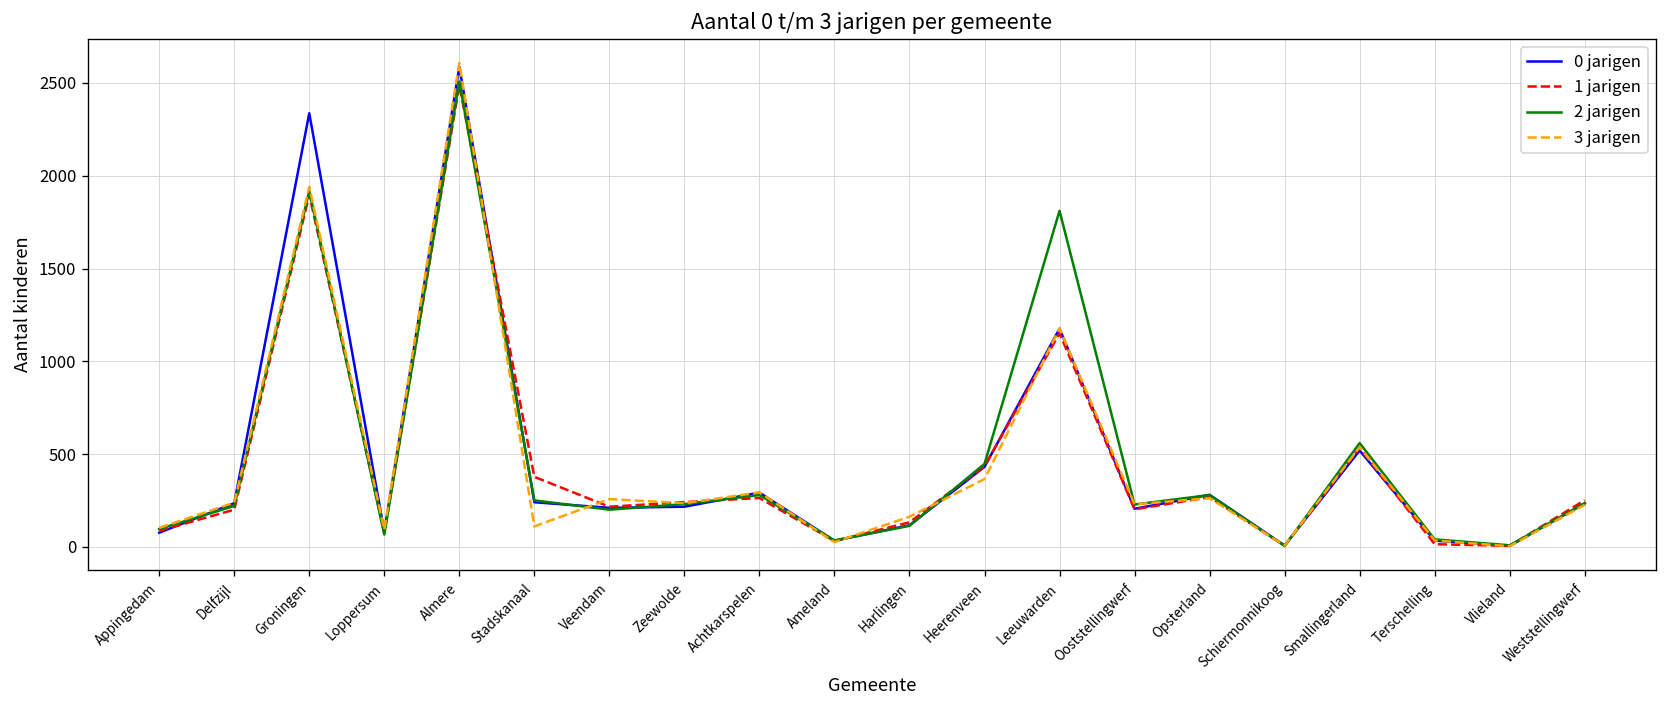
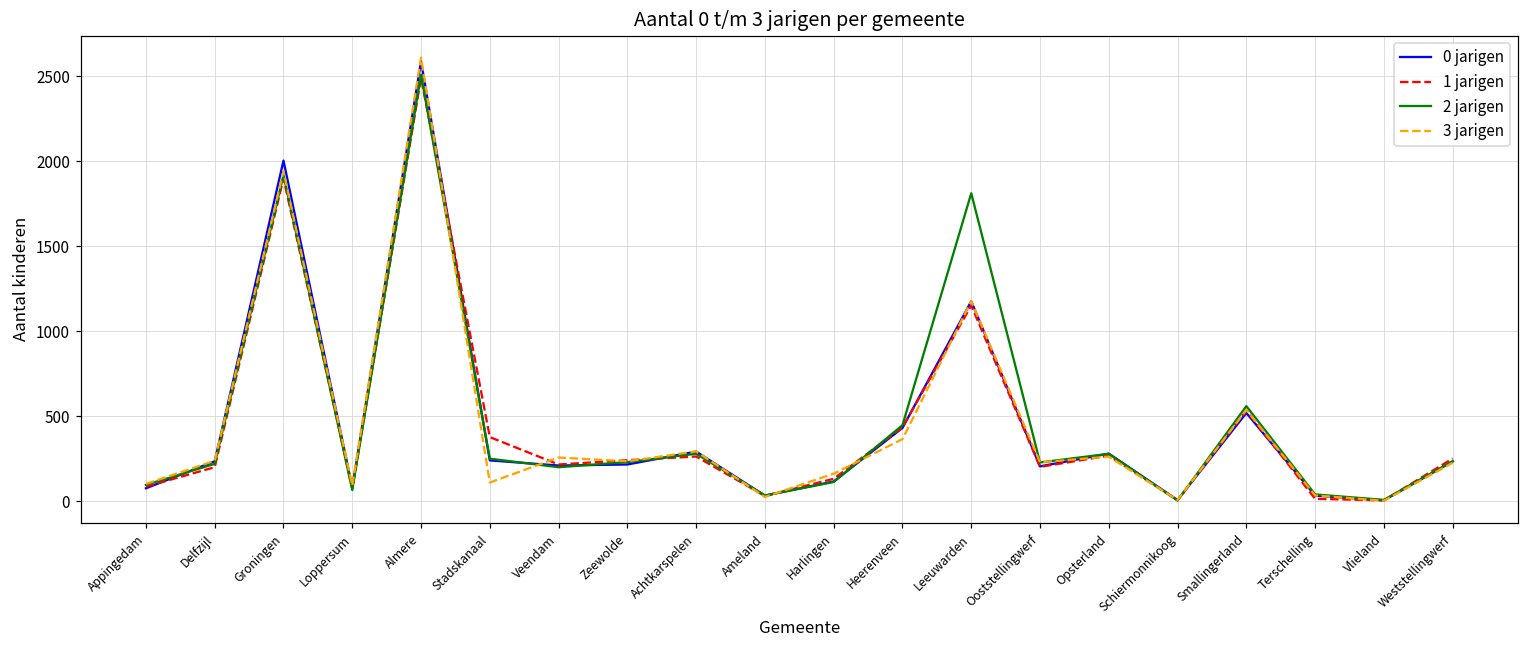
0 jarigen, Groningen: 2340 -> 2000
